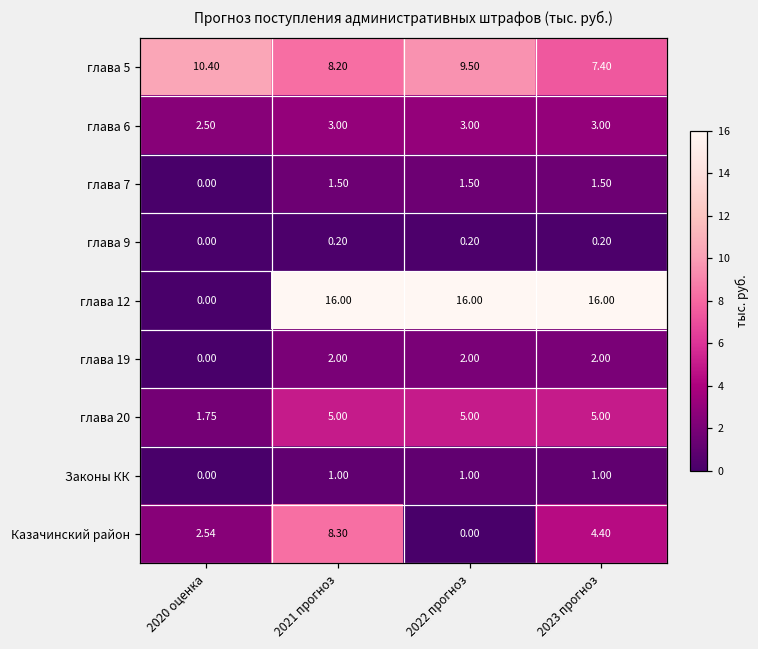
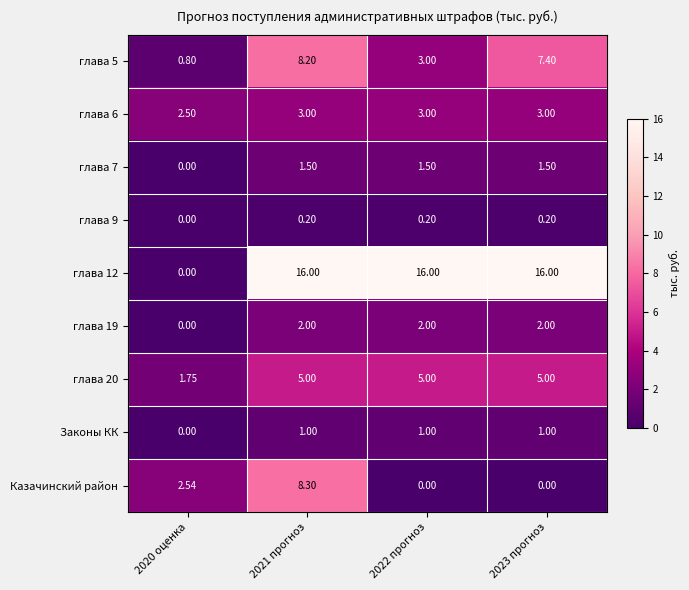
глава 5, 2020 оценка: 10.40 -> 0.80
глава 5, 2022 прогноз: 9.50 -> 3.00
Казачинский район, 2023 прогноз: 4.40 -> 0.00
